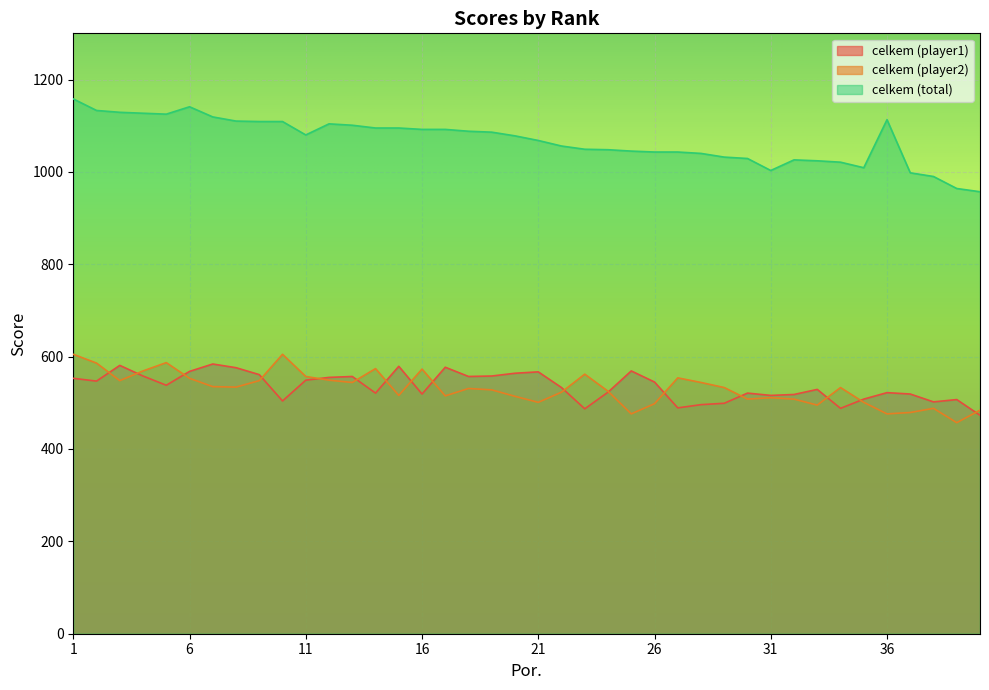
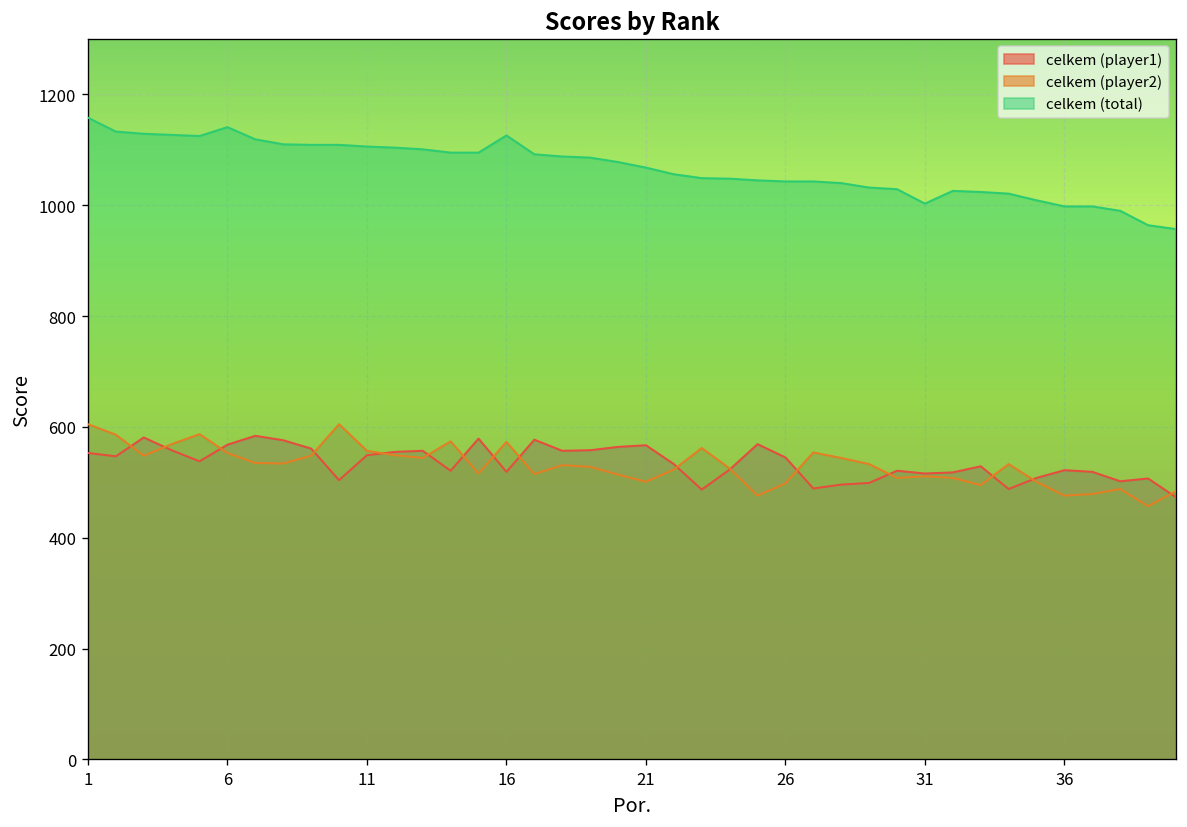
celkem (total), 11: 1080 -> 1110
celkem (total), 16: 1090 -> 1130
celkem (total), 36: 1110 -> 1000
